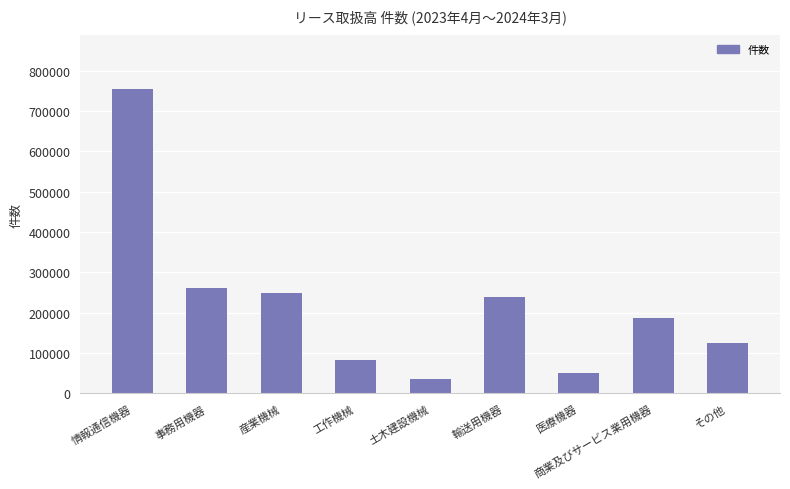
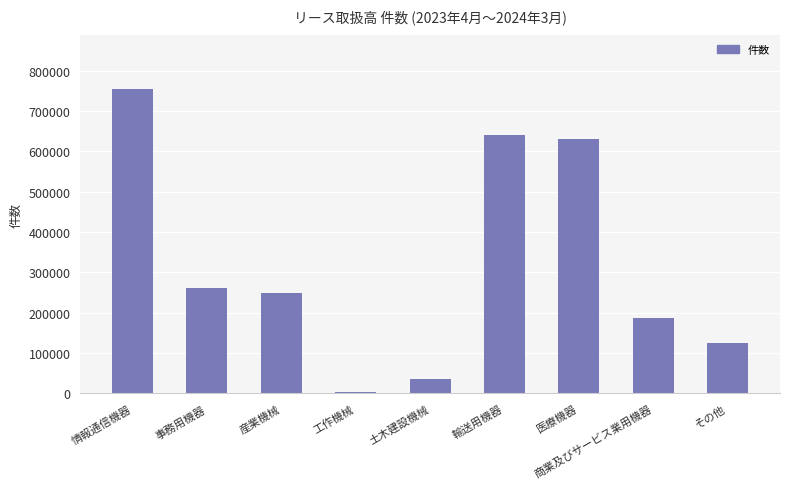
工作機械: 80000 -> 0
輸送用機器: 240000 -> 640000
医療機器: 50000 -> 630000
